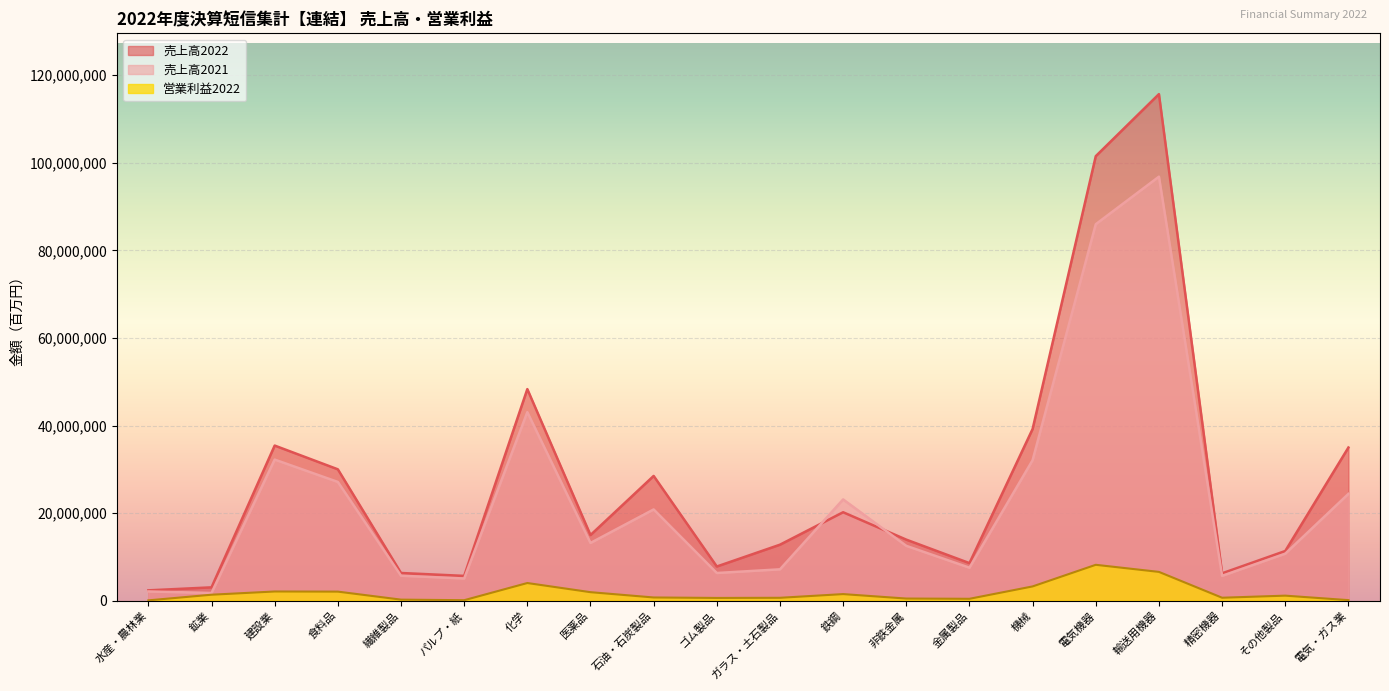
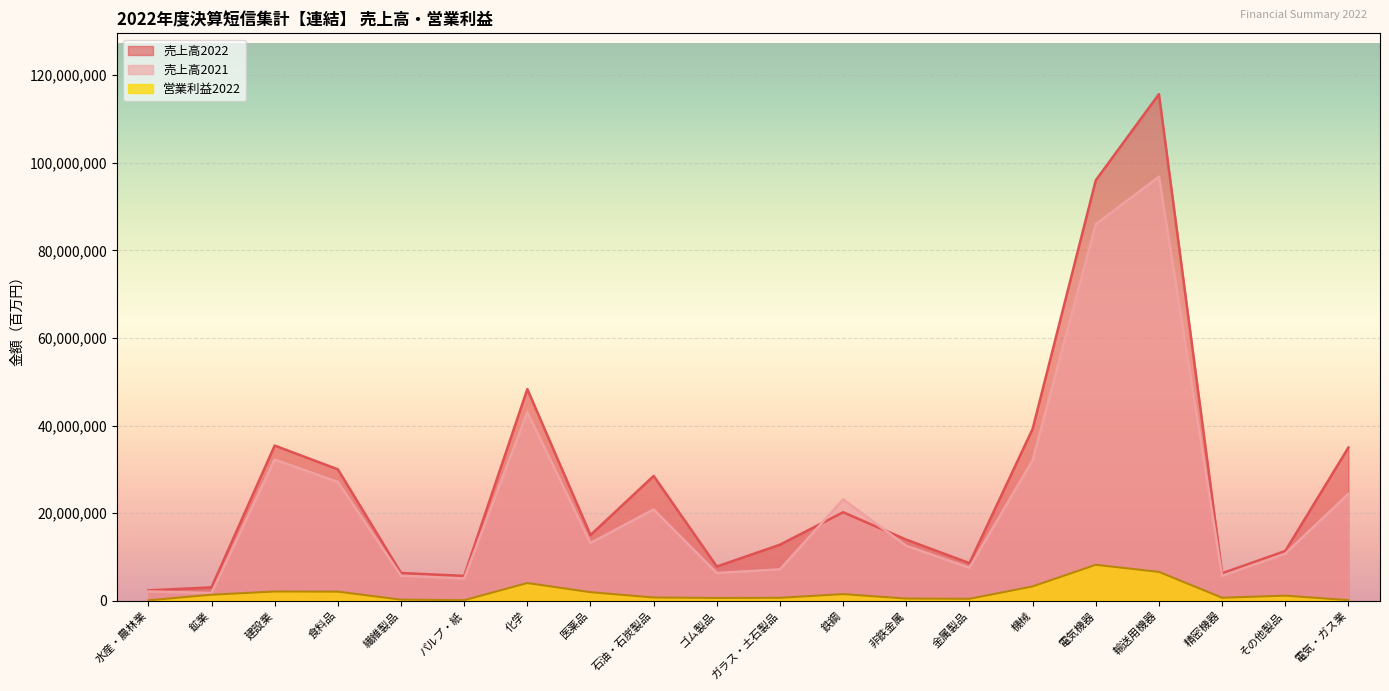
売上高2022, 電気機器: 102,000,000 -> 96,000,000
